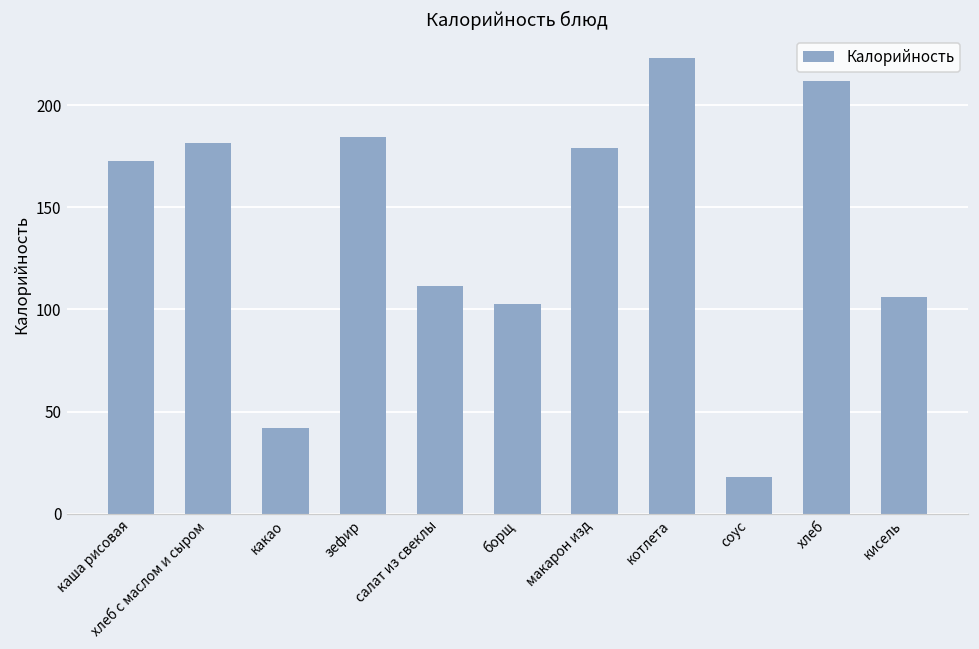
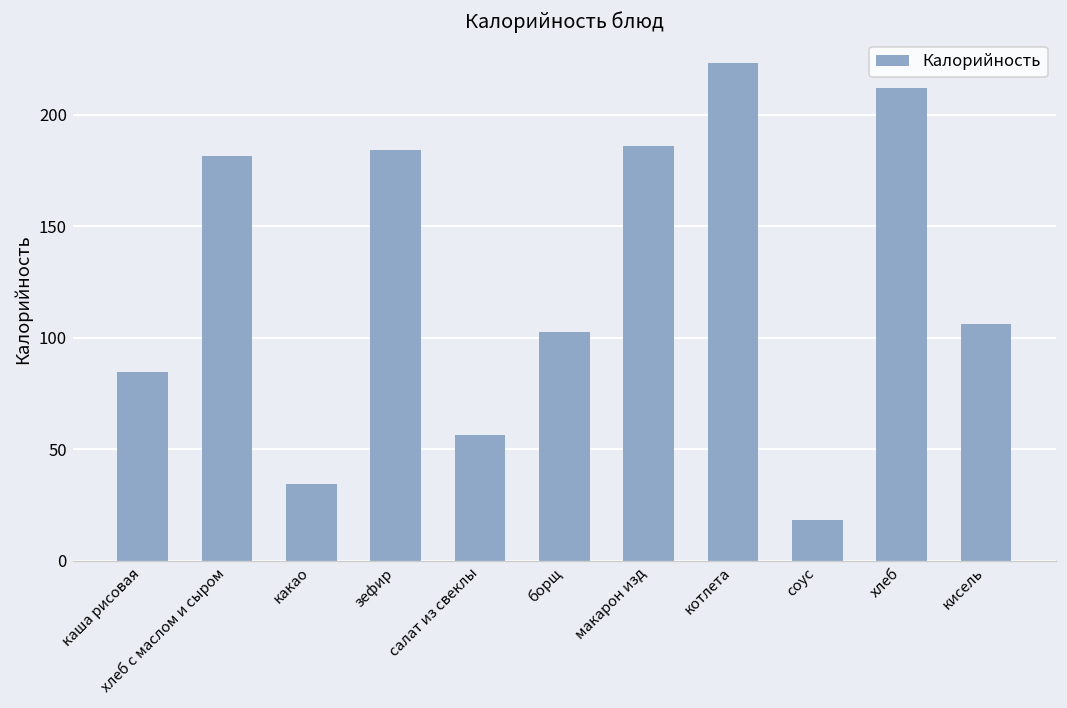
каша рисовая: 173 -> 84
какао: 42 -> 34
салат из свеклы: 111 -> 56
макарон изд: 179 -> 186
